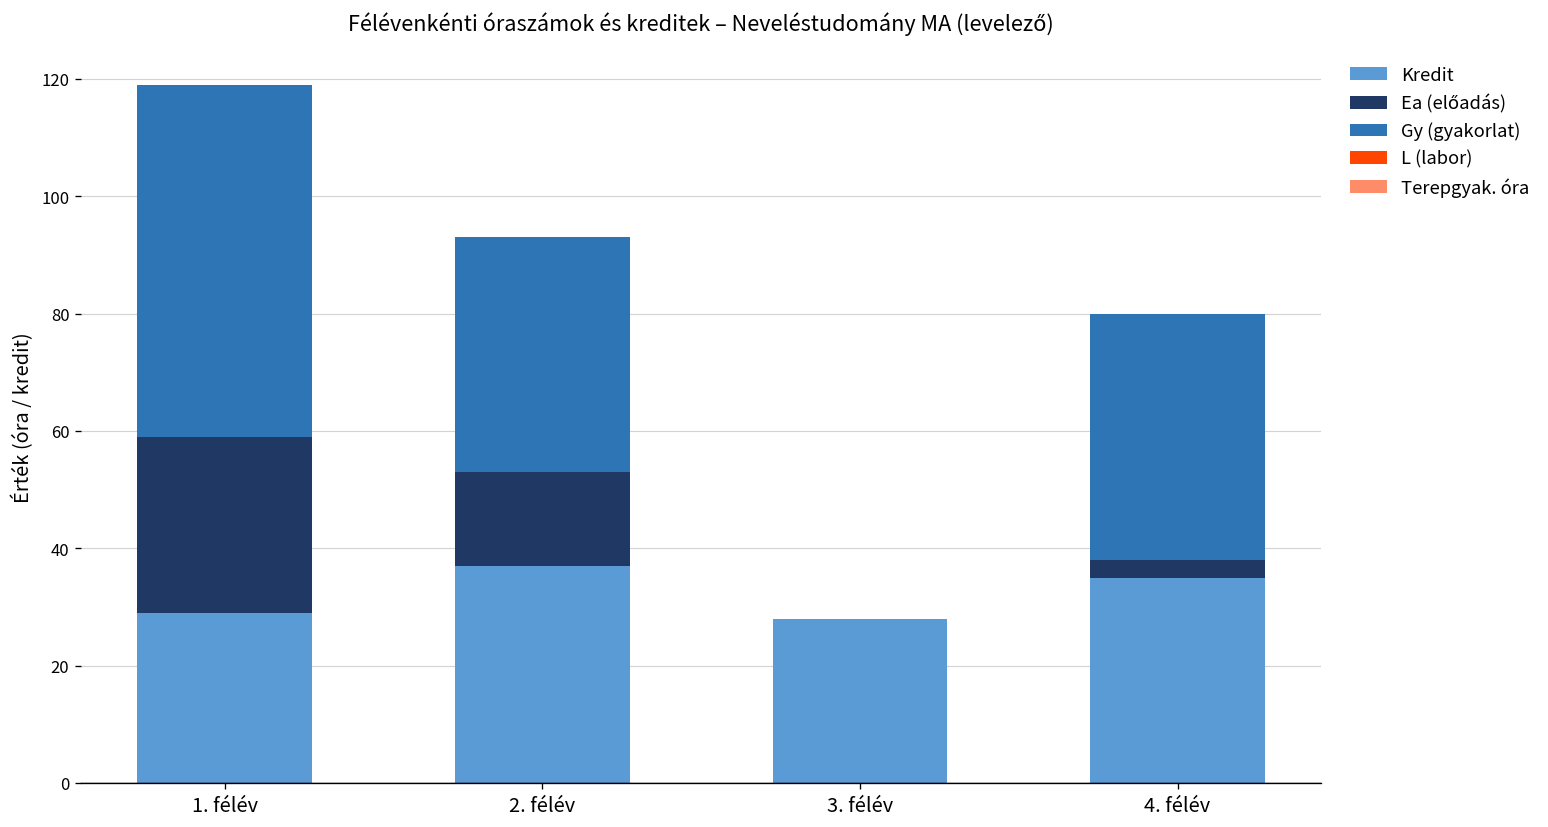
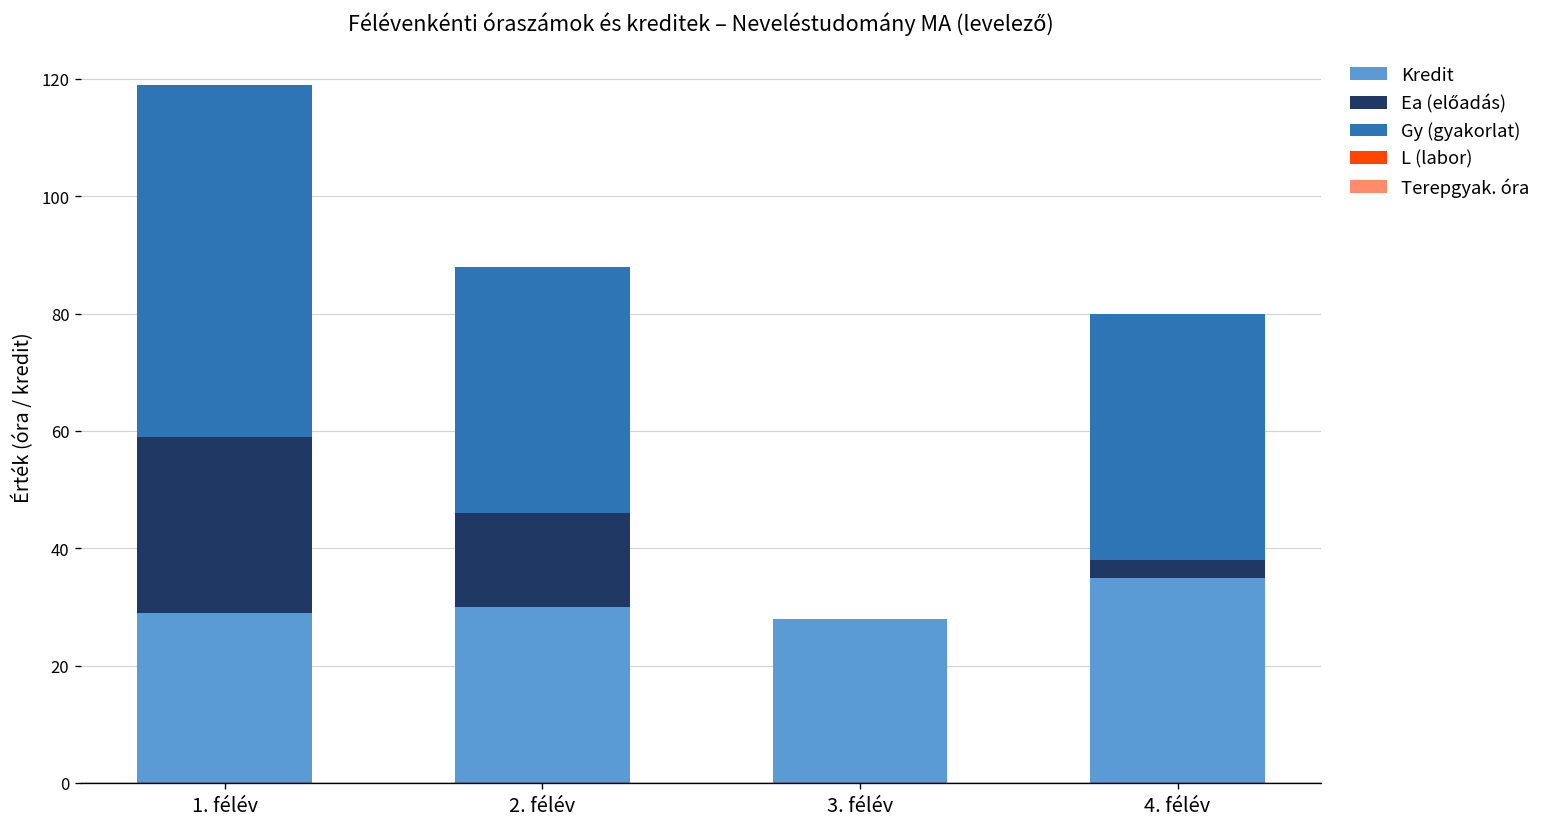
Kredit, 2. félév: 37 -> 30
Gy (gyakorlat), 2. félév: 40 -> 42
